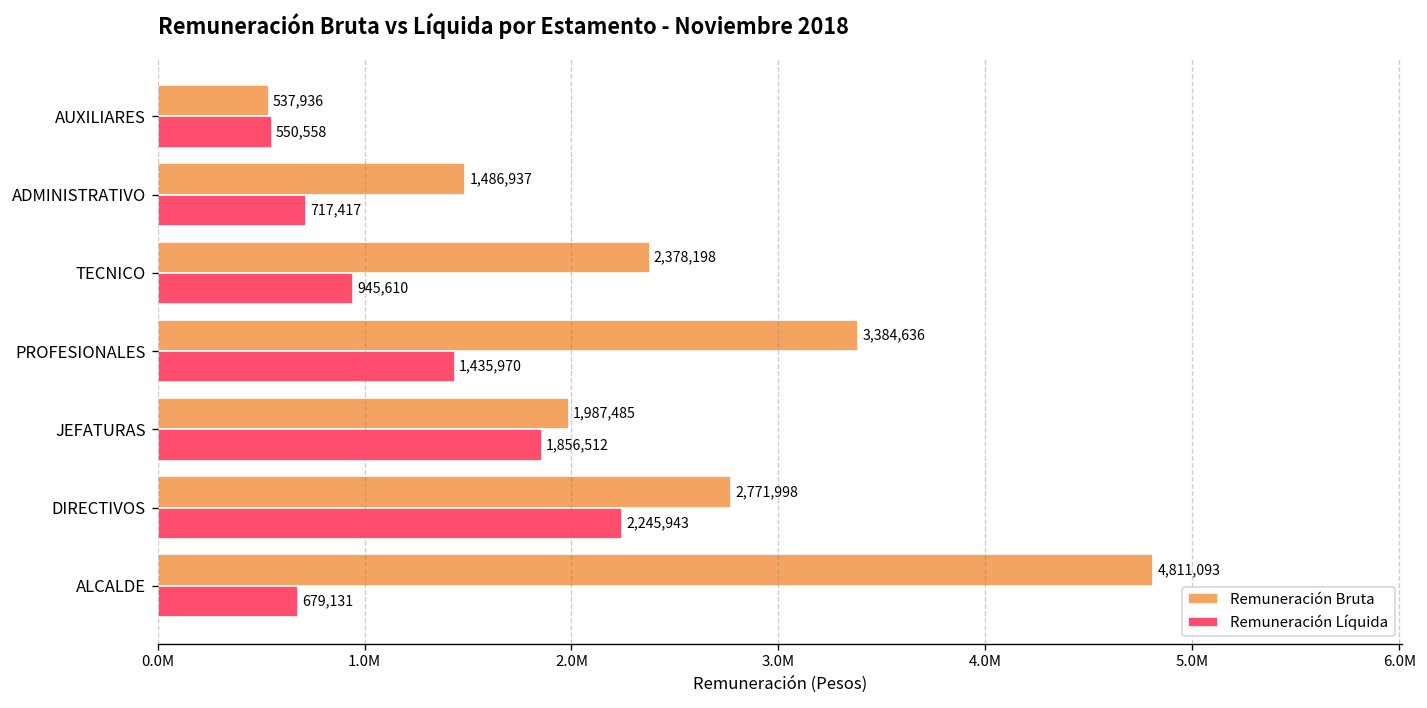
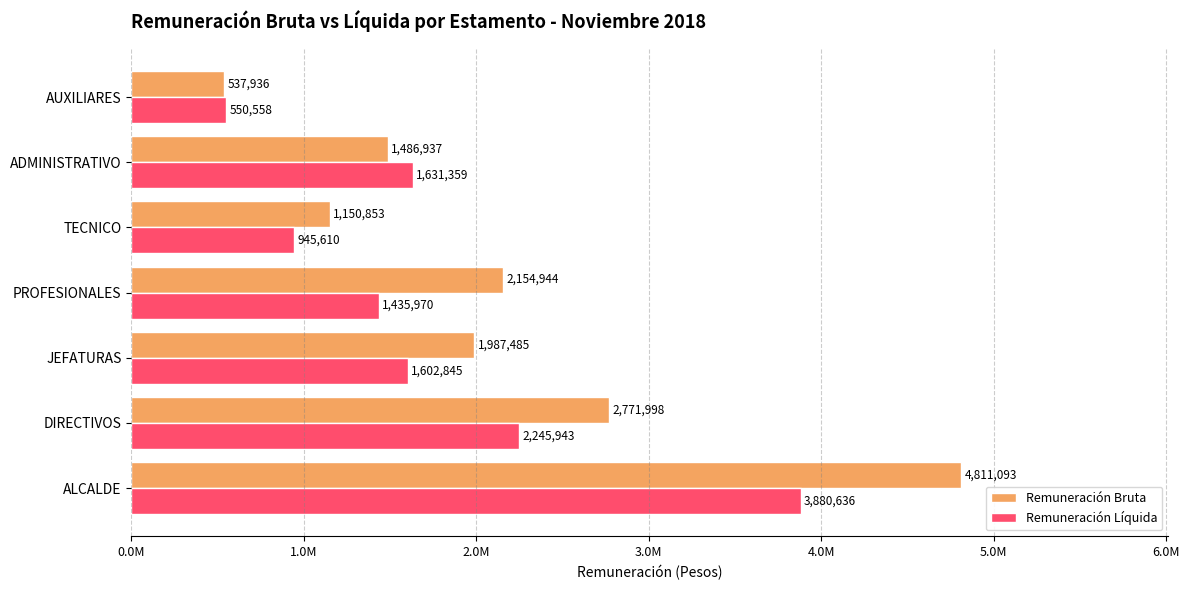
Remuneración Líquida, ADMINISTRATIVO: 717,417 -> 1,631,359
Remuneración Bruta, TECNICO: 2,378,198 -> 1,150,853
Remuneración Bruta, PROFESIONALES: 3,384,636 -> 2,154,944
Remuneración Líquida, JEFATURAS: 1,856,512 -> 1,602,845
Remuneración Líquida, ALCALDE: 679,131 -> 3,880,636
